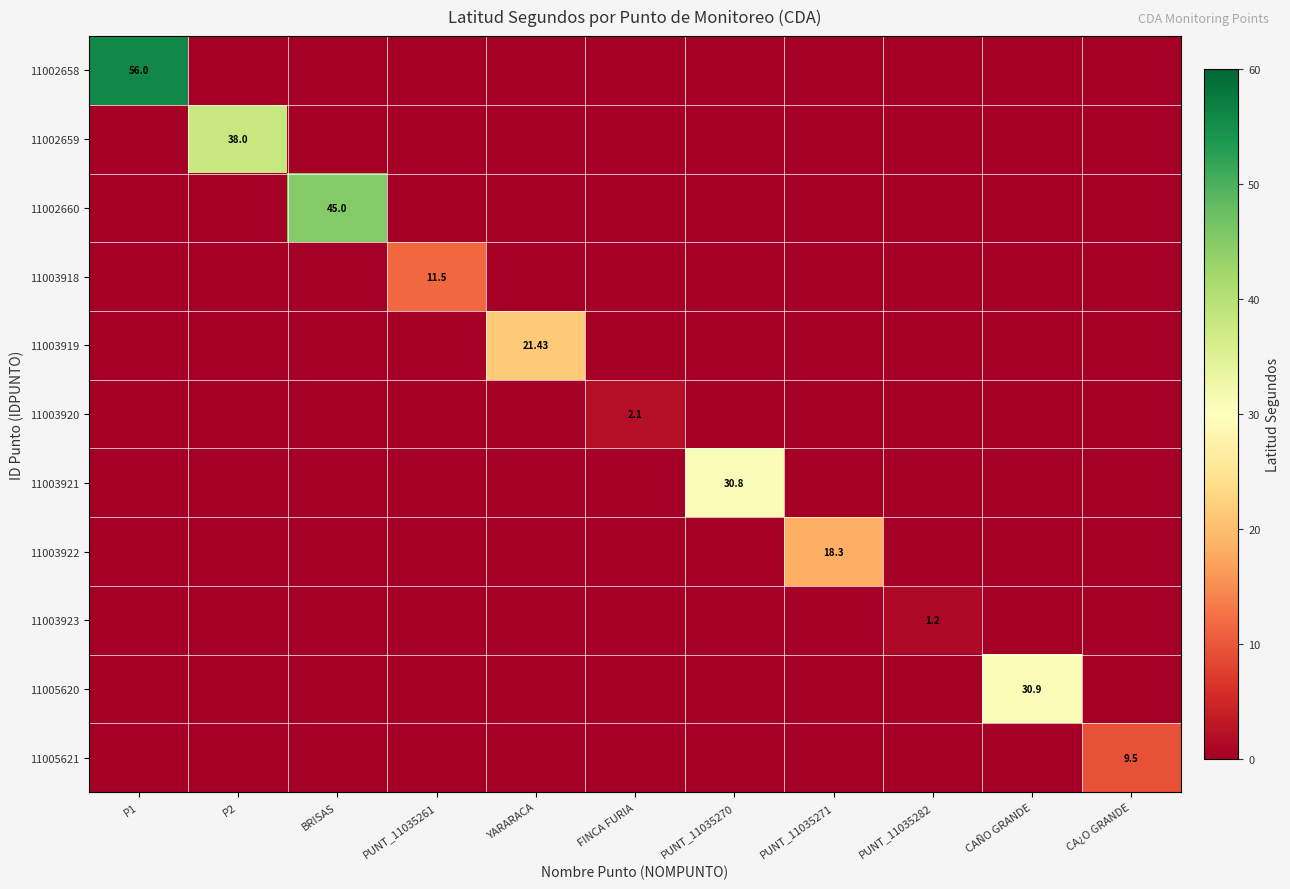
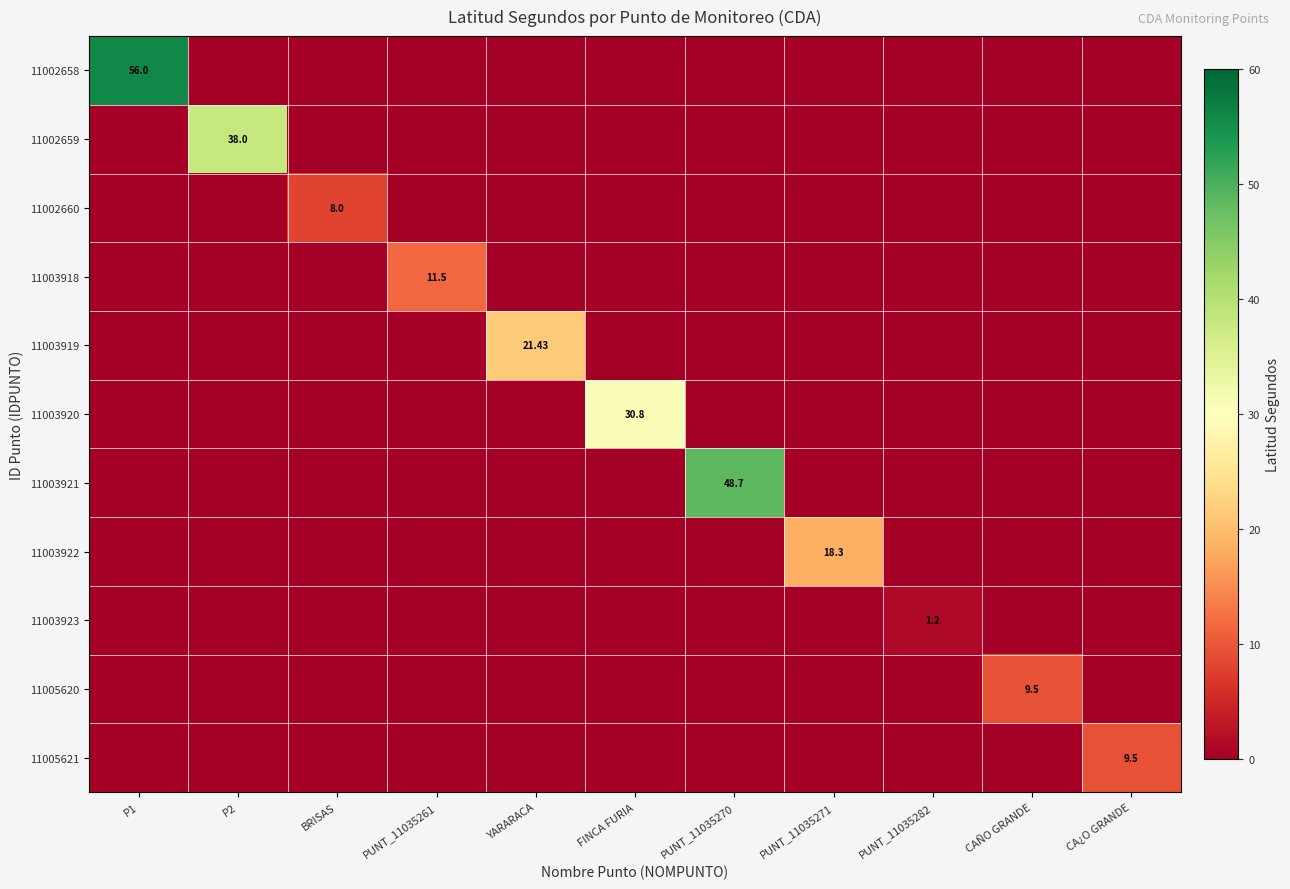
11002660, BRISAS: 45.0 -> 8.0
11003920, FINCA FURIA: 2.1 -> 30.8
11003921, PUNT_11035270: 30.8 -> 48.7
11005620, CAÑO GRANDE: 30.9 -> 9.5
